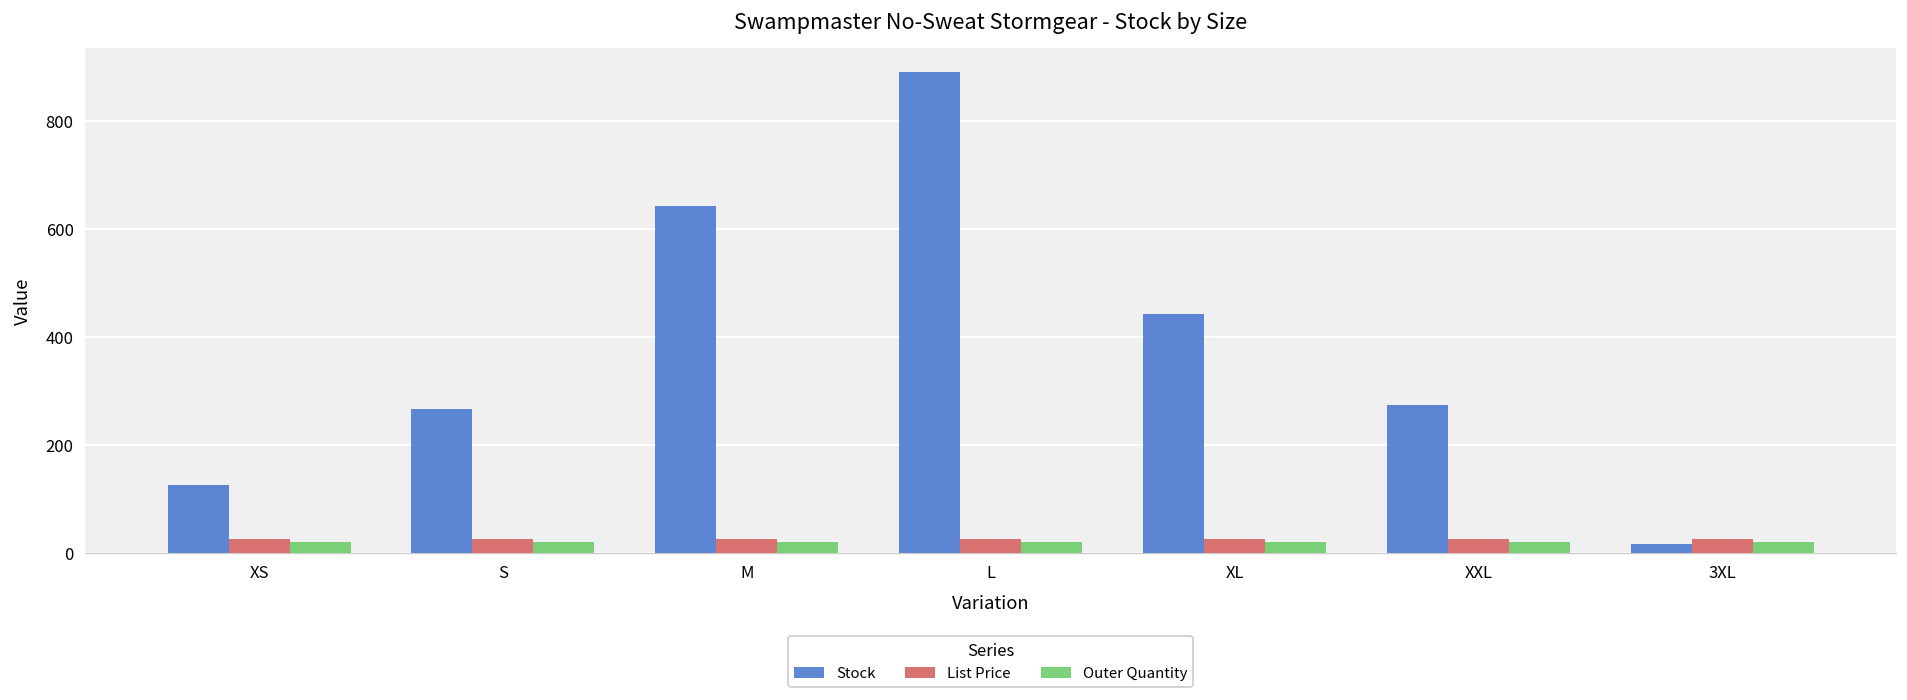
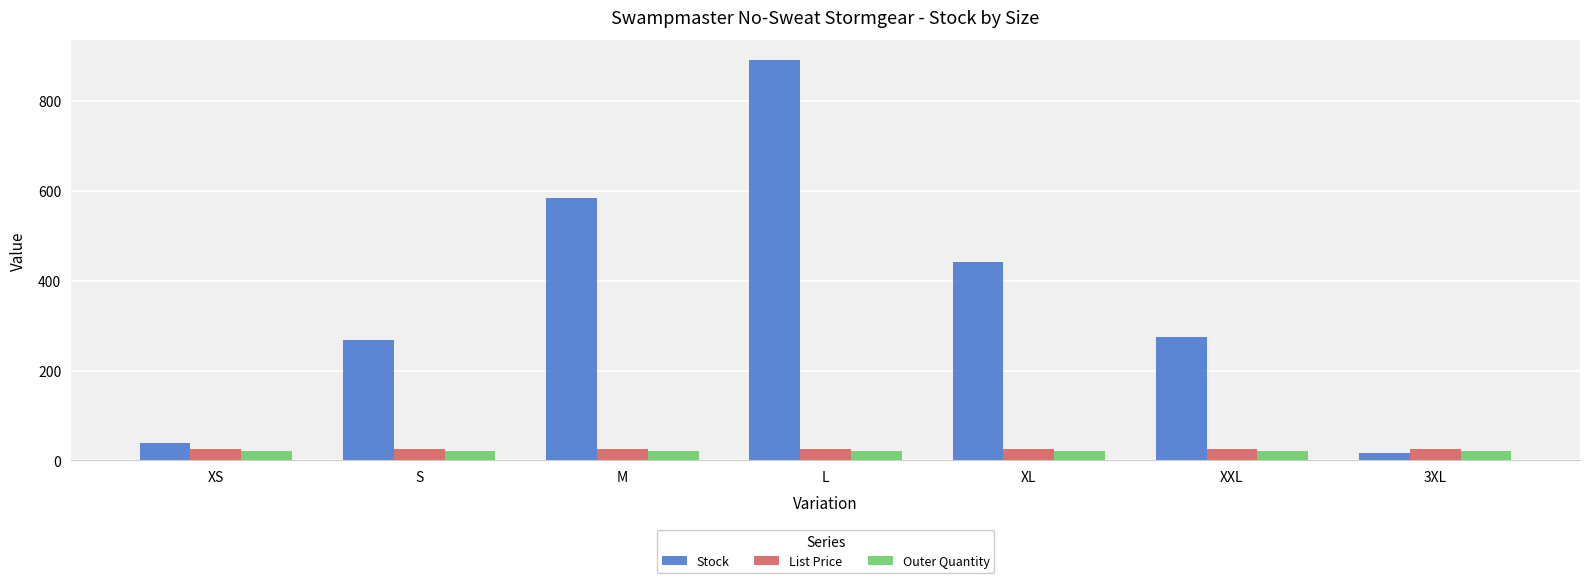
Stock, XS: 130 -> 40
Stock, M: 640 -> 580
